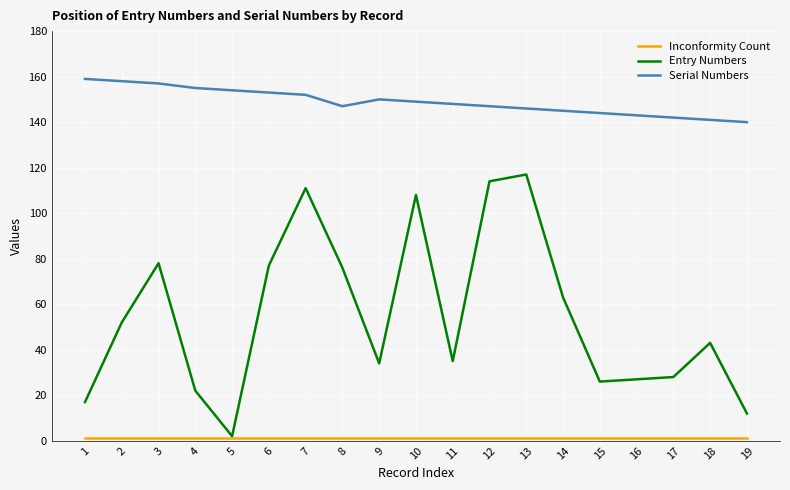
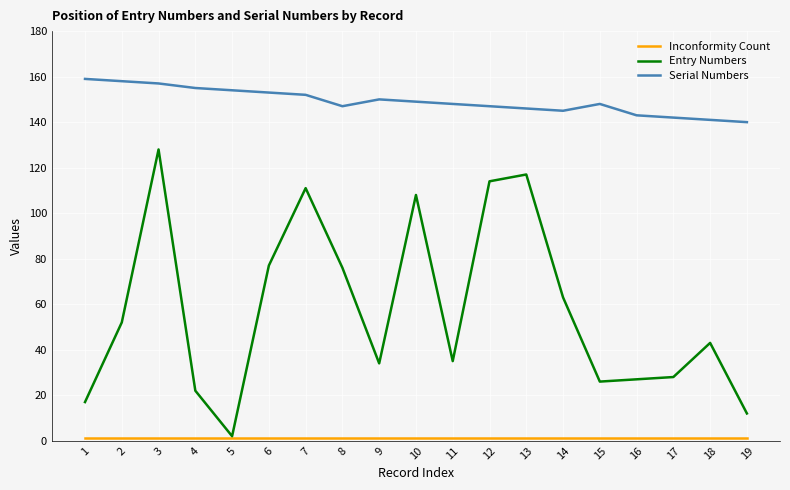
Entry Numbers, 3: 78 -> 128
Serial Numbers, 15: 144 -> 148
